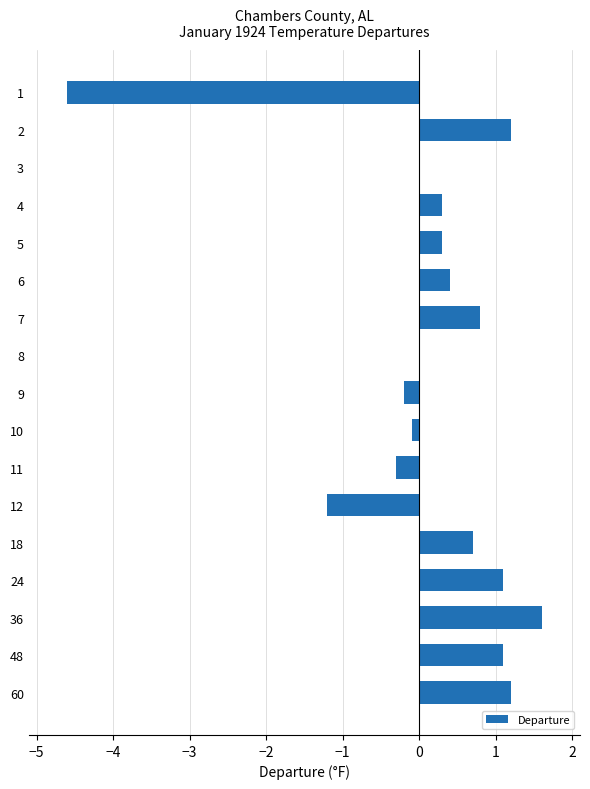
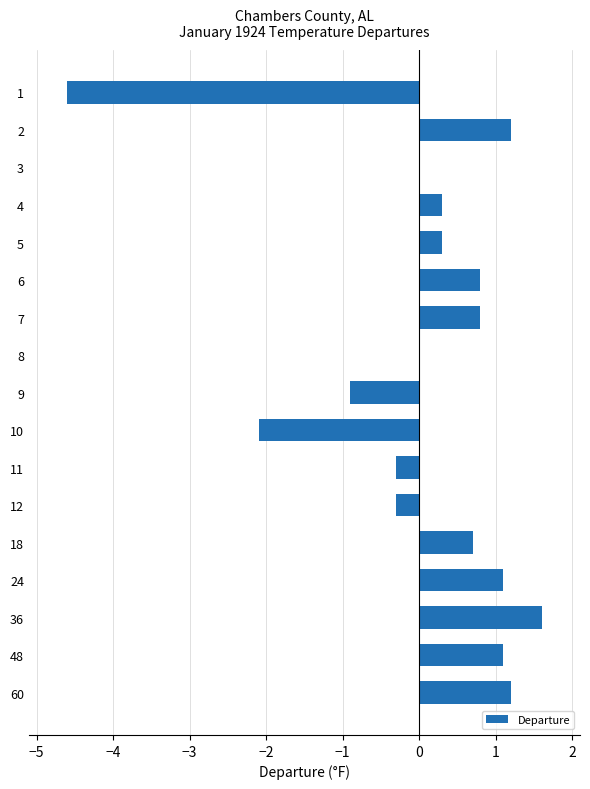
6: 0.4 -> 0.8
9: -0.2 -> -0.9
10: -0.1 -> -2.1
12: -1.2 -> -0.3
